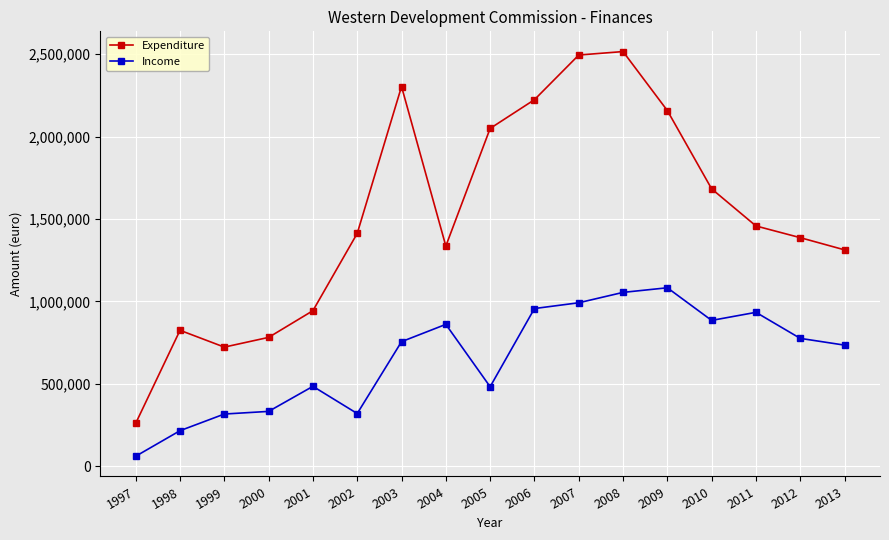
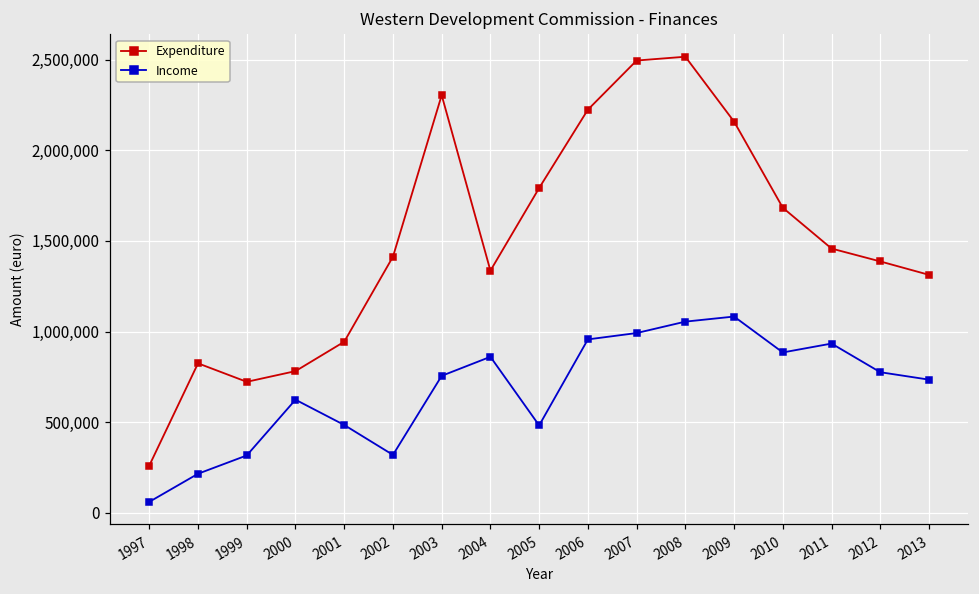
Income, 2000: 330,000 -> 620,000
Expenditure, 2005: 2,050,000 -> 1,790,000
